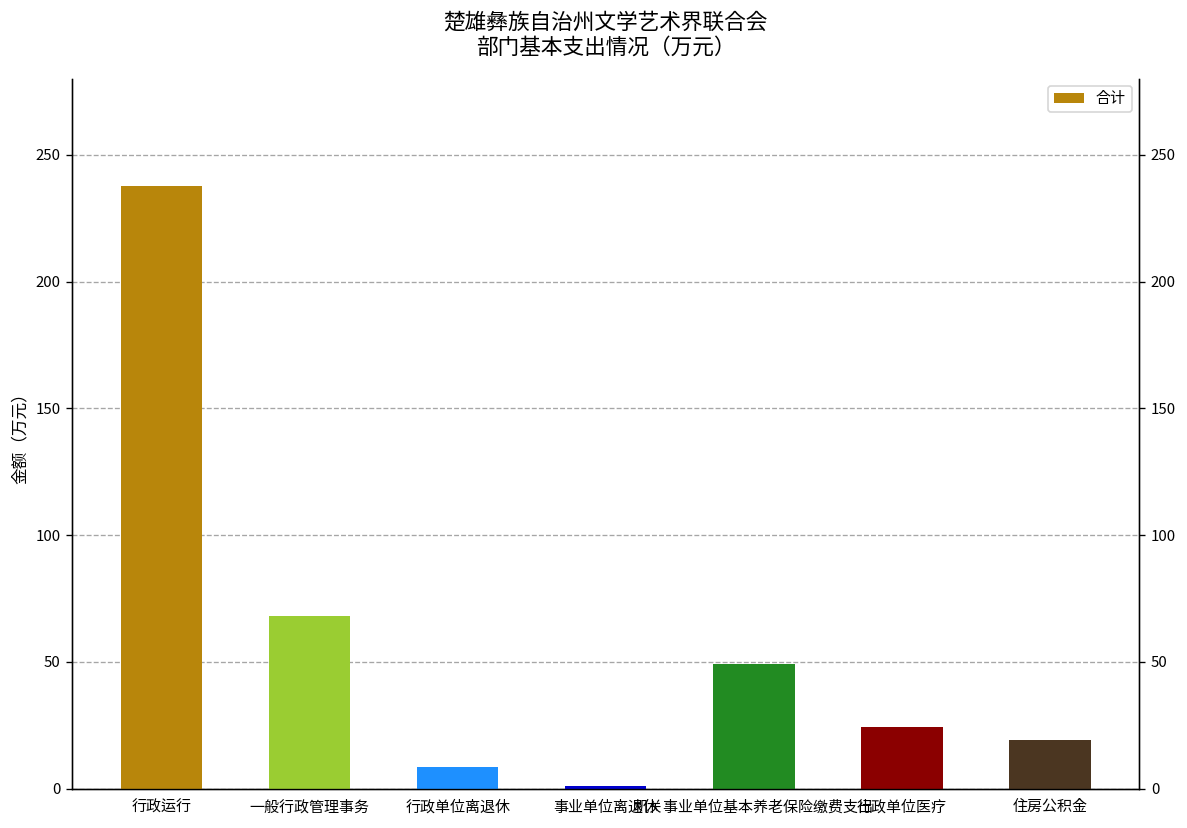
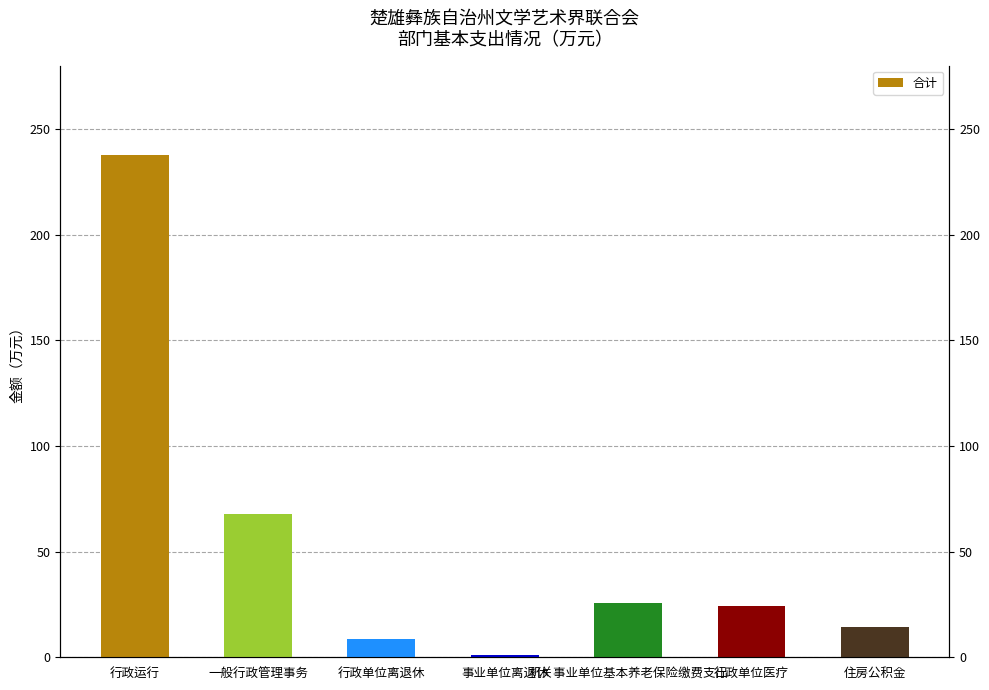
机关事业单位基本养老保险缴费支出: 49 -> 25
住房公积金: 19 -> 14
